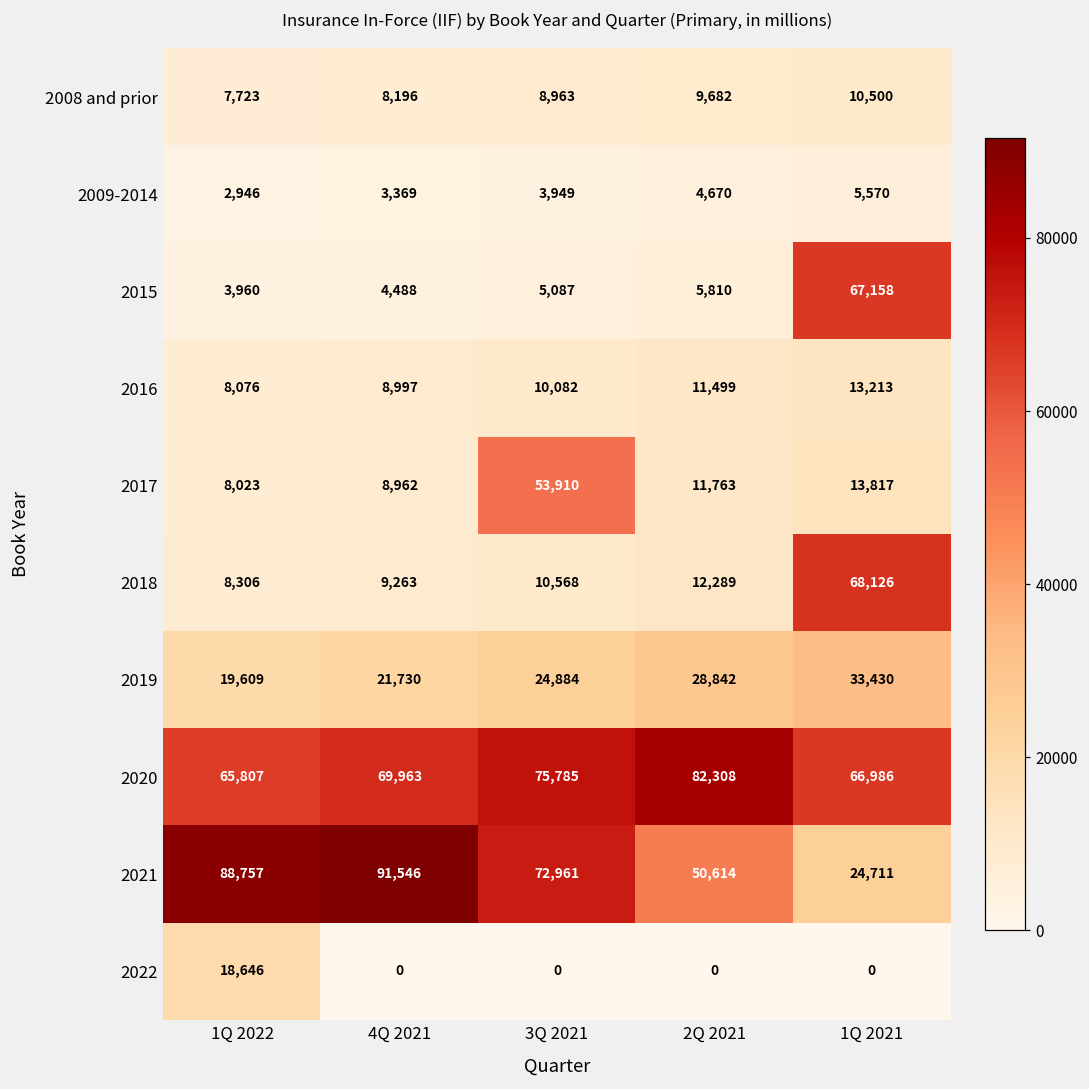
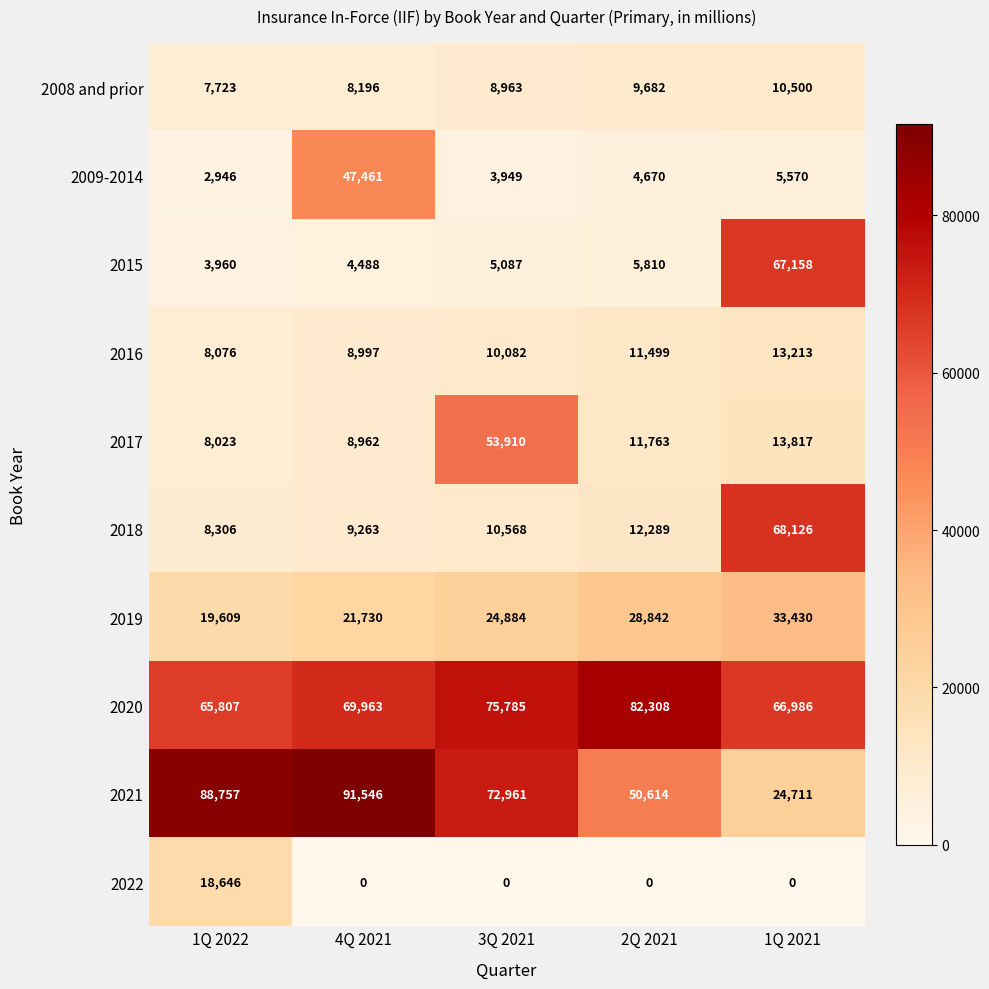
2009-2014, 4Q 2021: 3,369 -> 47,461
